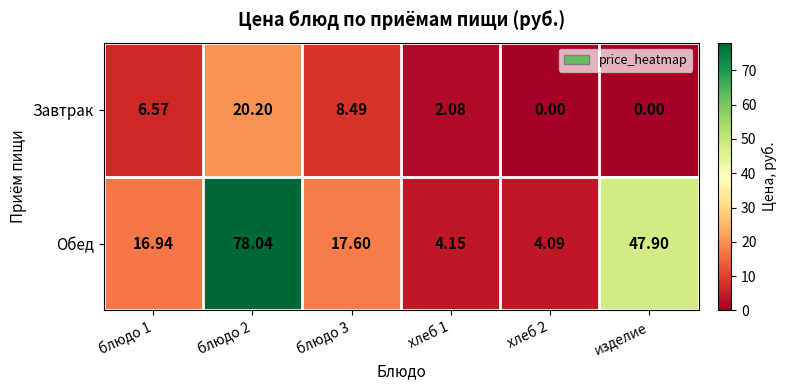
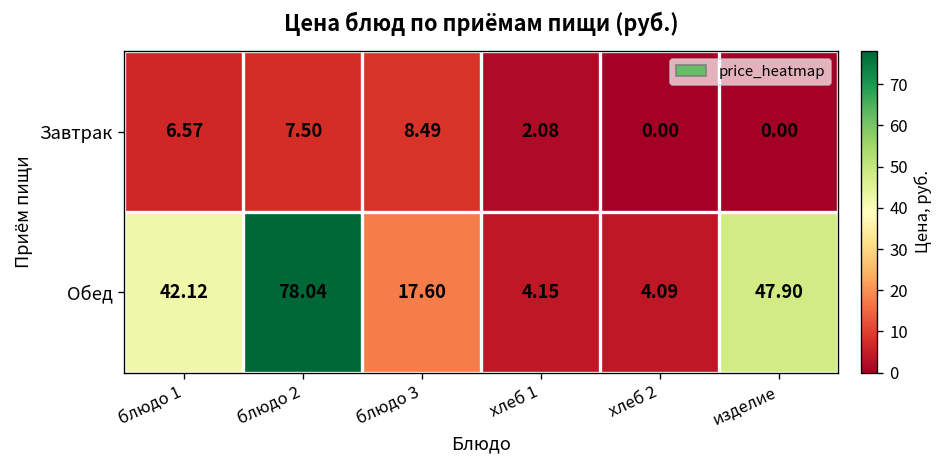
Завтрак, блюдо 2: 20.20 -> 7.50
Обед, блюдо 1: 16.94 -> 42.12
